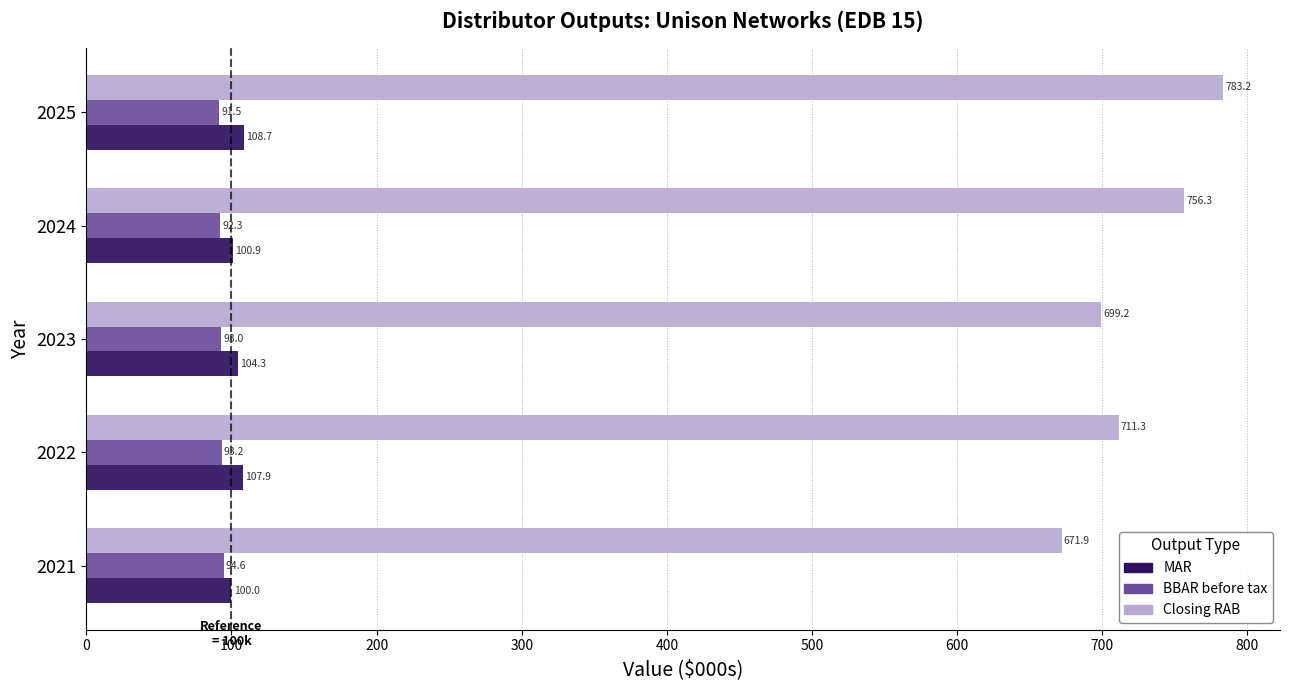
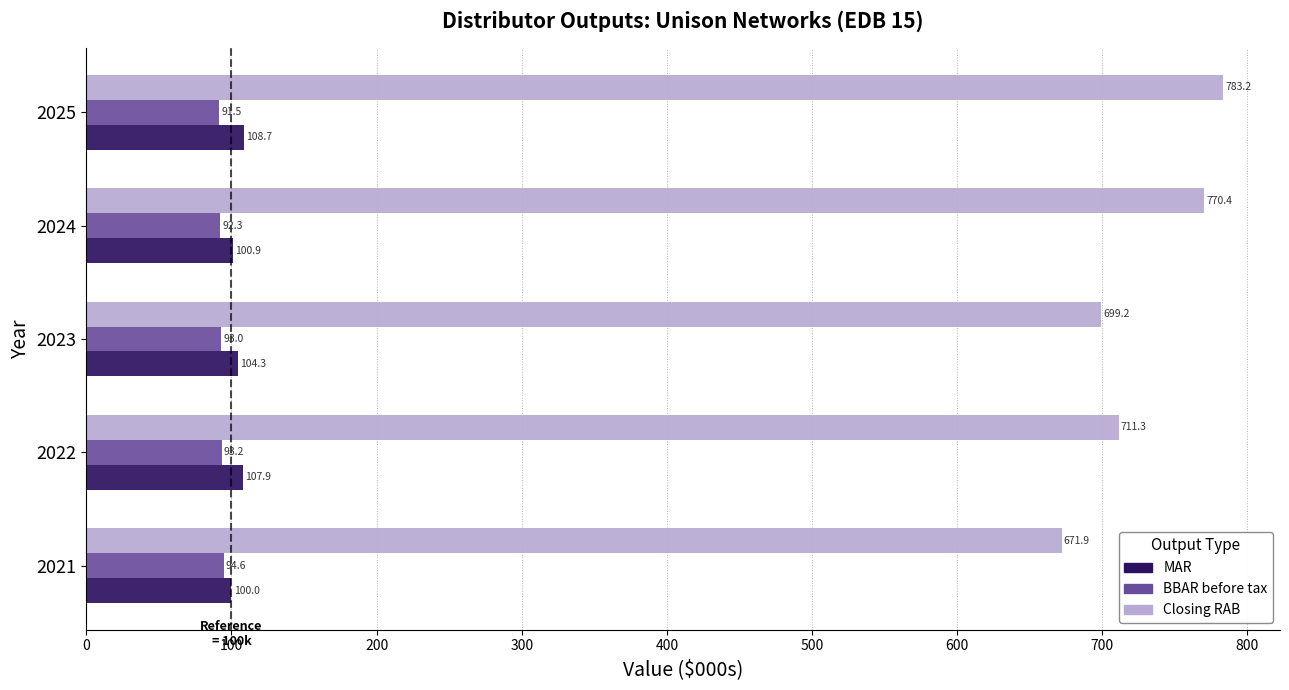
Closing RAB, 2024: 756.3 -> 770.4
